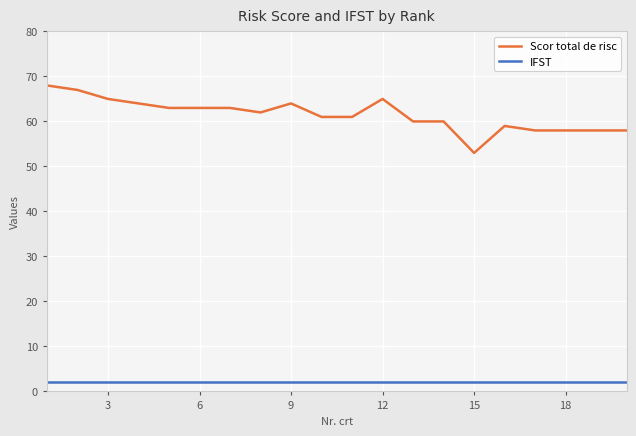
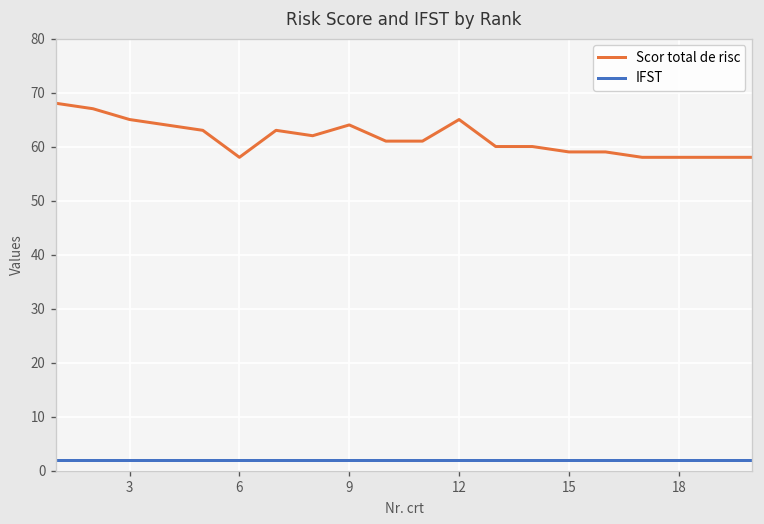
Scor total de risc, 6: 63 -> 58
Scor total de risc, 15: 53 -> 59
